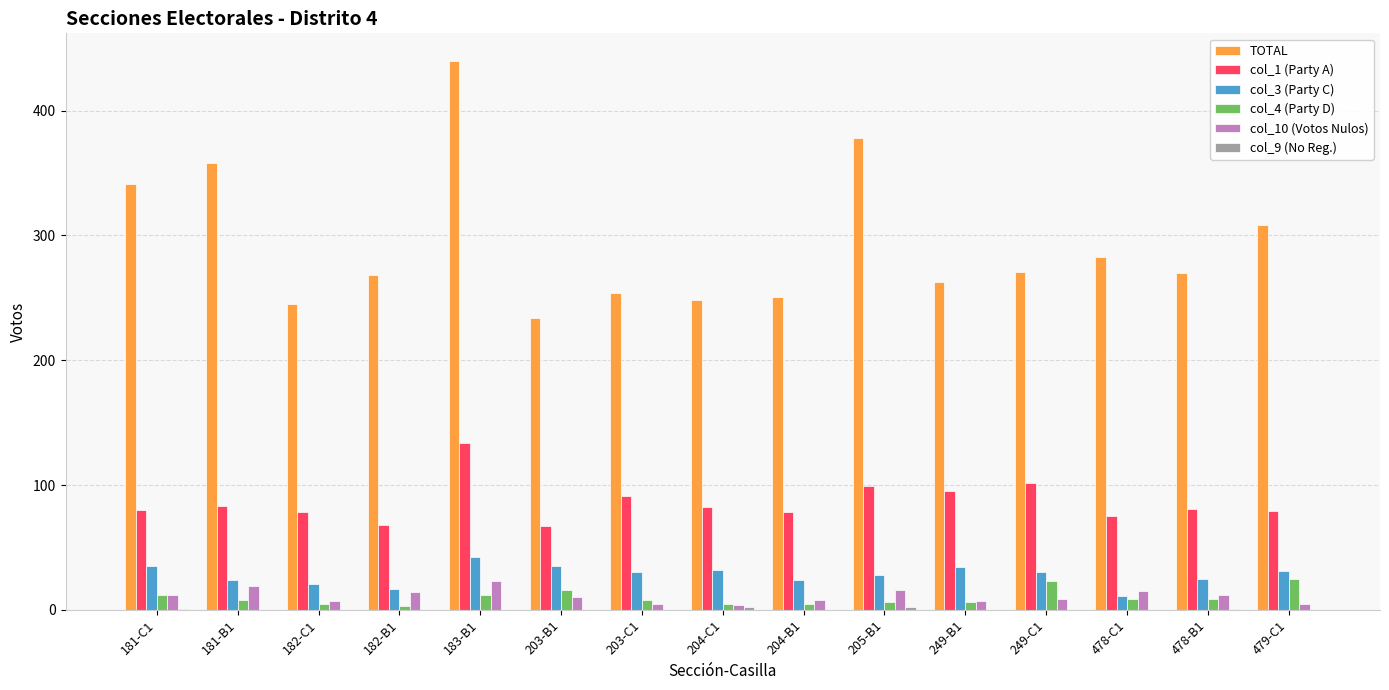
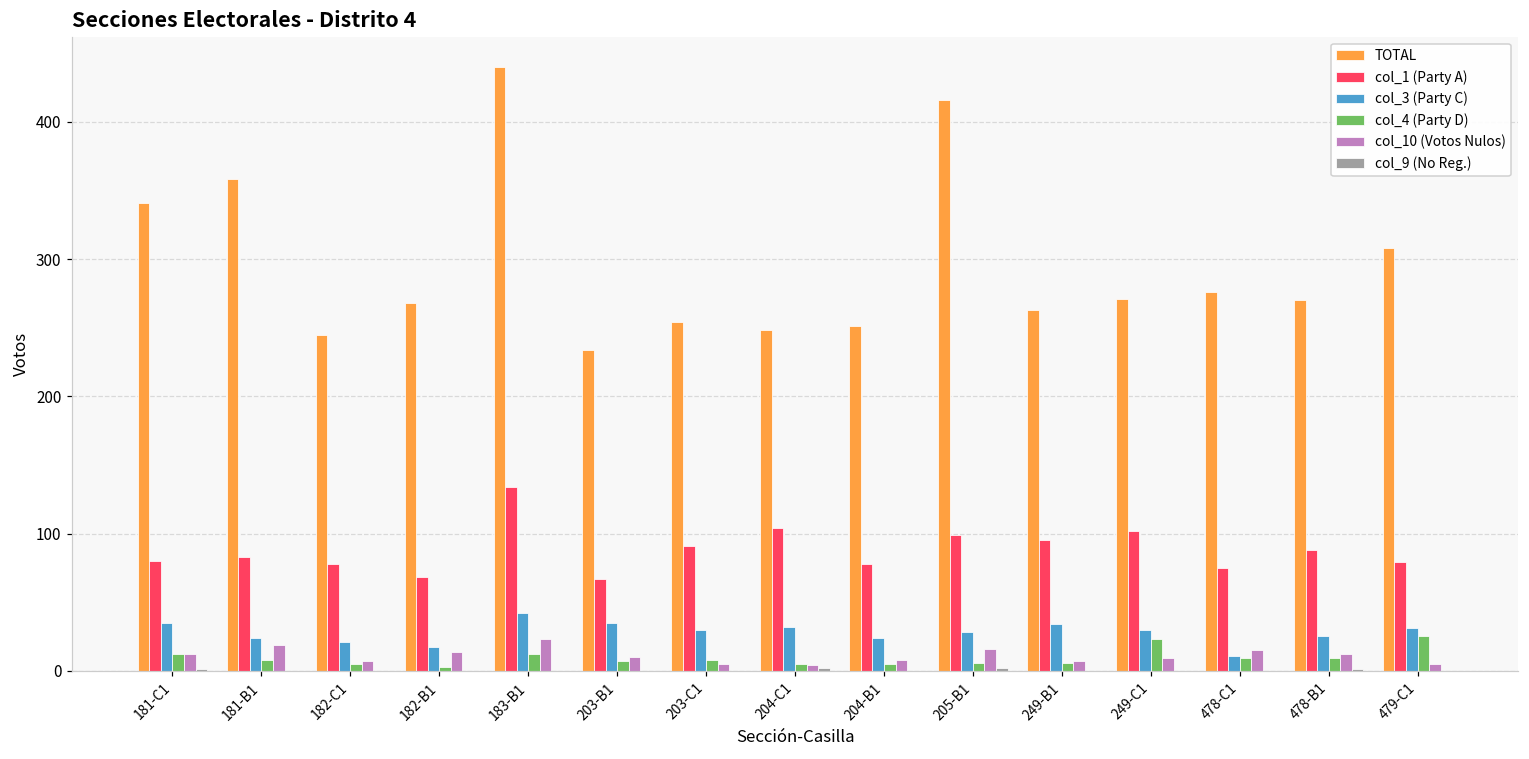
col_4 (Party D), 203-B1: 16 -> 7
col_1 (Party A), 204-C1: 82 -> 104
TOTAL, 205-B1: 378 -> 416
TOTAL, 478-C1: 283 -> 276
col_1 (Party A), 478-B1: 81 -> 88
